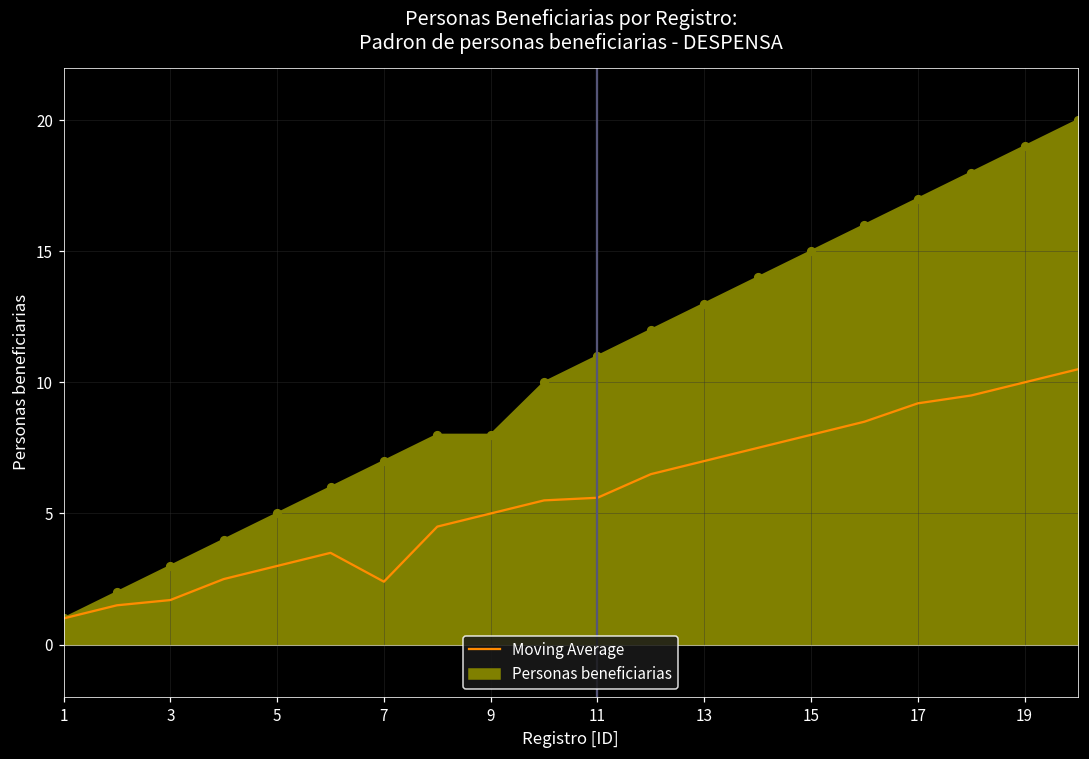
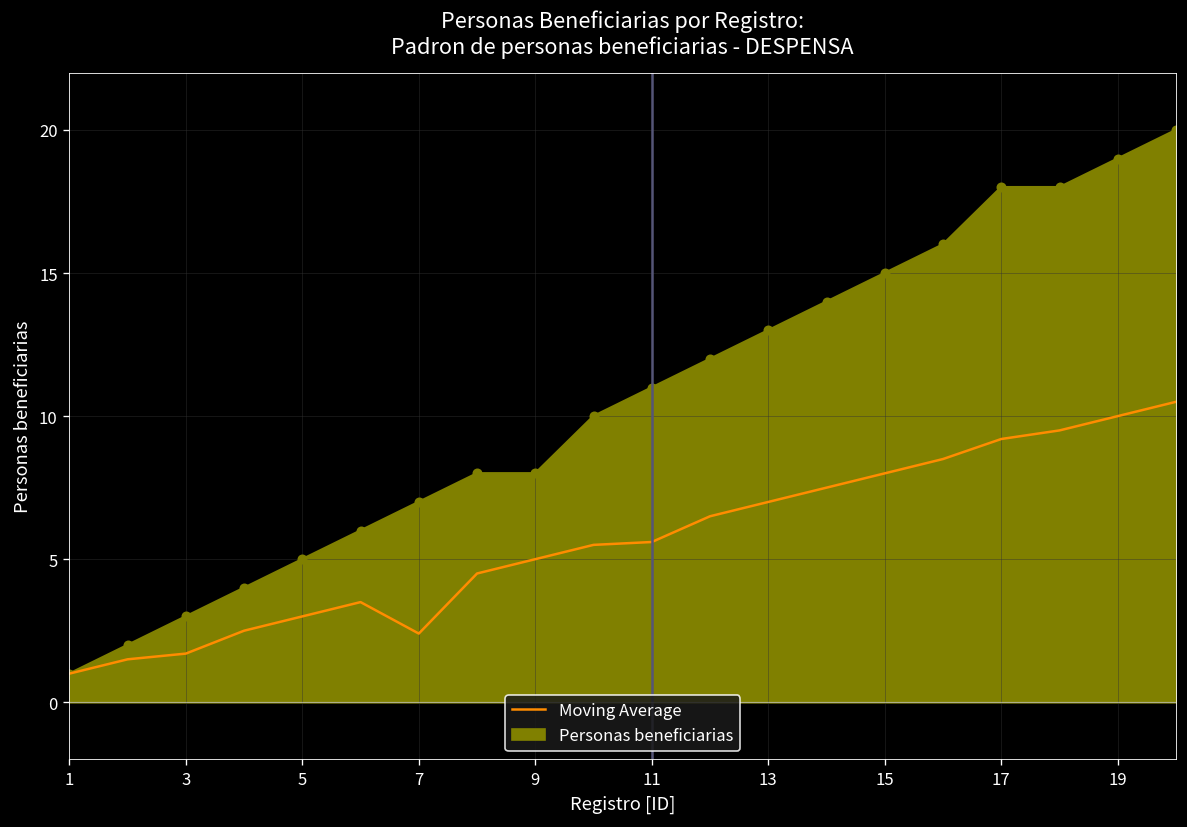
Personas beneficiarias, 17: 17 -> 18
